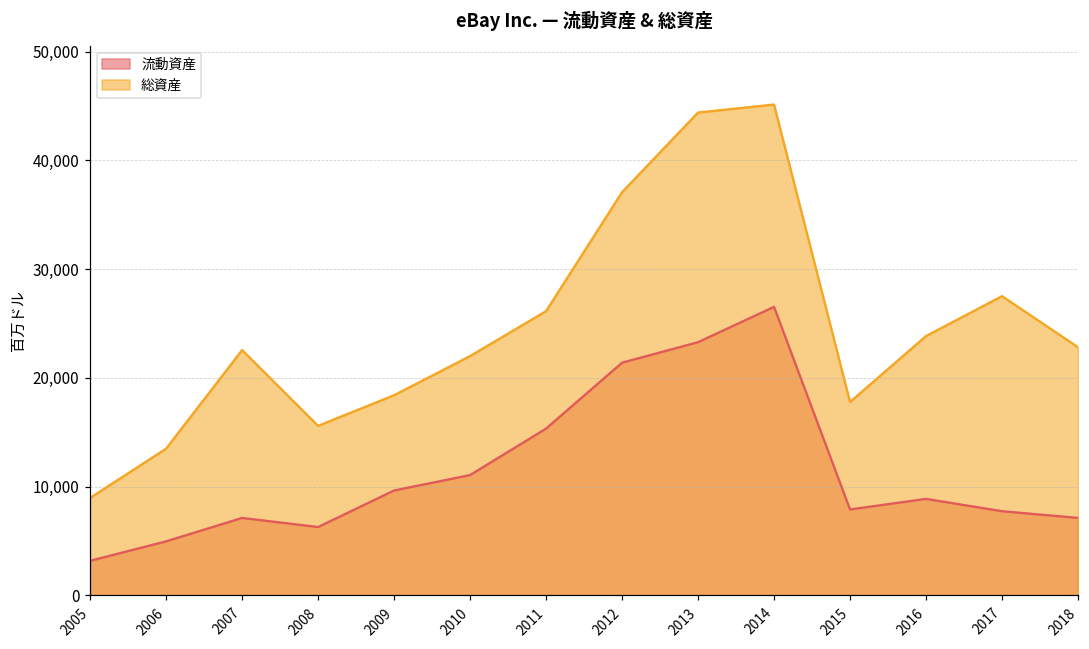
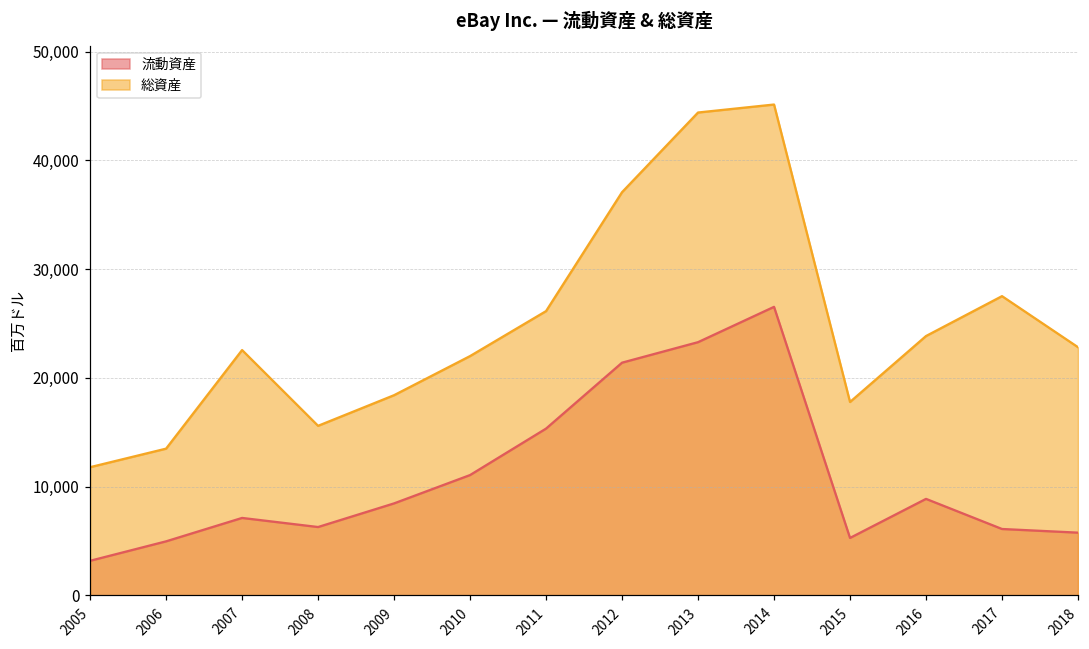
総資産, 2005: 9,000 -> 12,000
流動資産, 2009: 10,000 -> 8,000
流動資産, 2015: 8,000 -> 5,000
流動資産, 2017: 8,000 -> 6,000
流動資産, 2018: 7,000 -> 6,000
